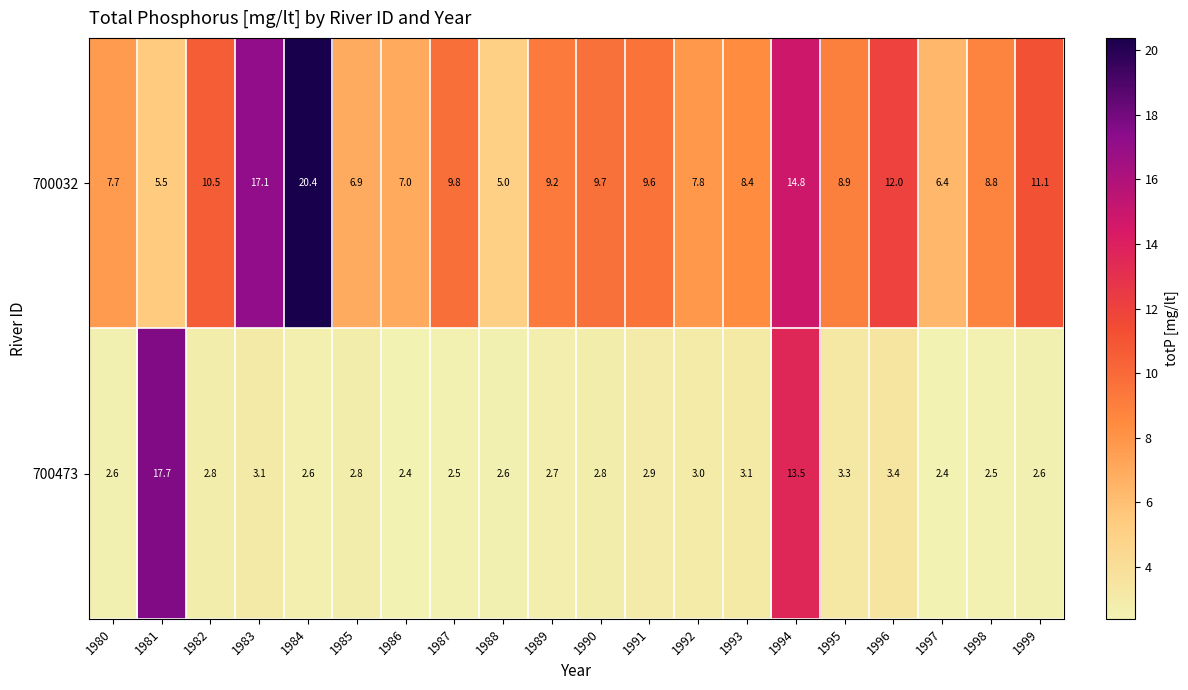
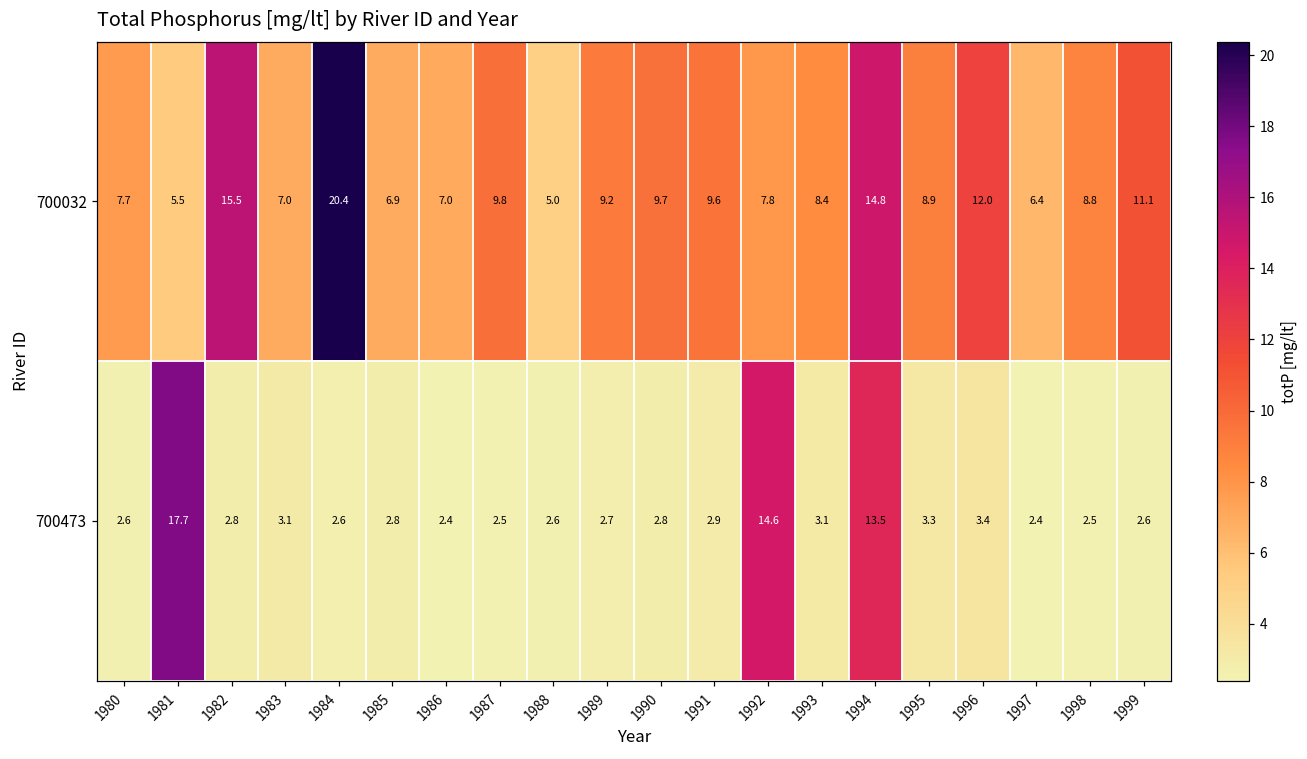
700032, 1982: 10.5 -> 15.5
700032, 1983: 17.1 -> 7.0
700473, 1992: 3.0 -> 14.6
